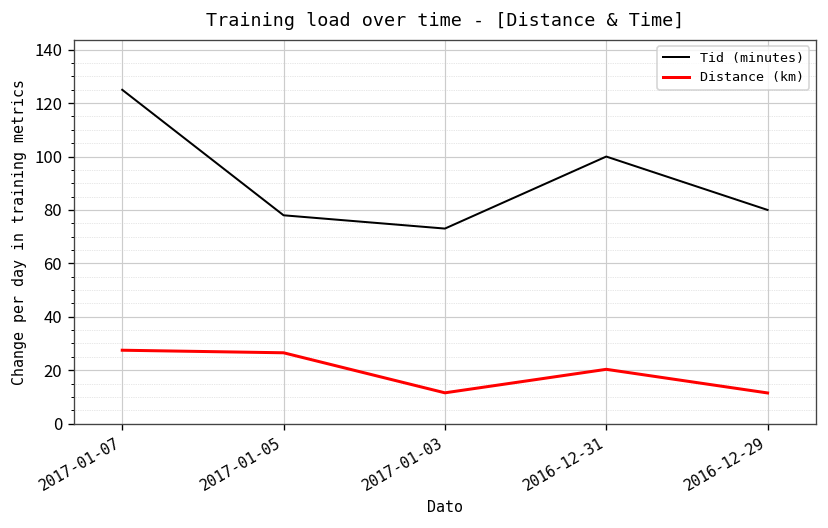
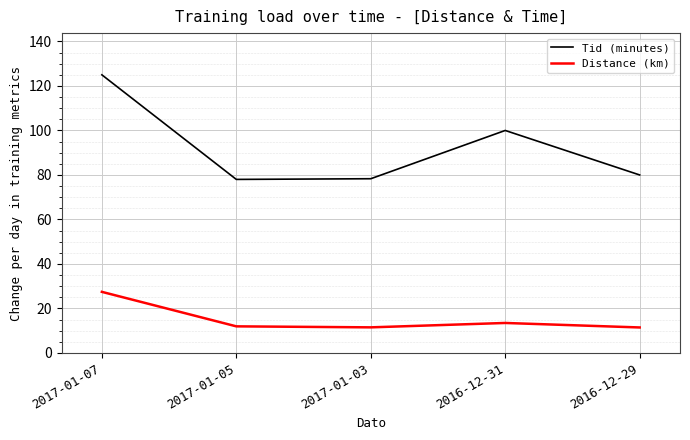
Distance (km), 2017-01-05: 27 -> 12
Tid (minutes), 2017-01-03: 73 -> 78
Distance (km), 2016-12-31: 20 -> 13
